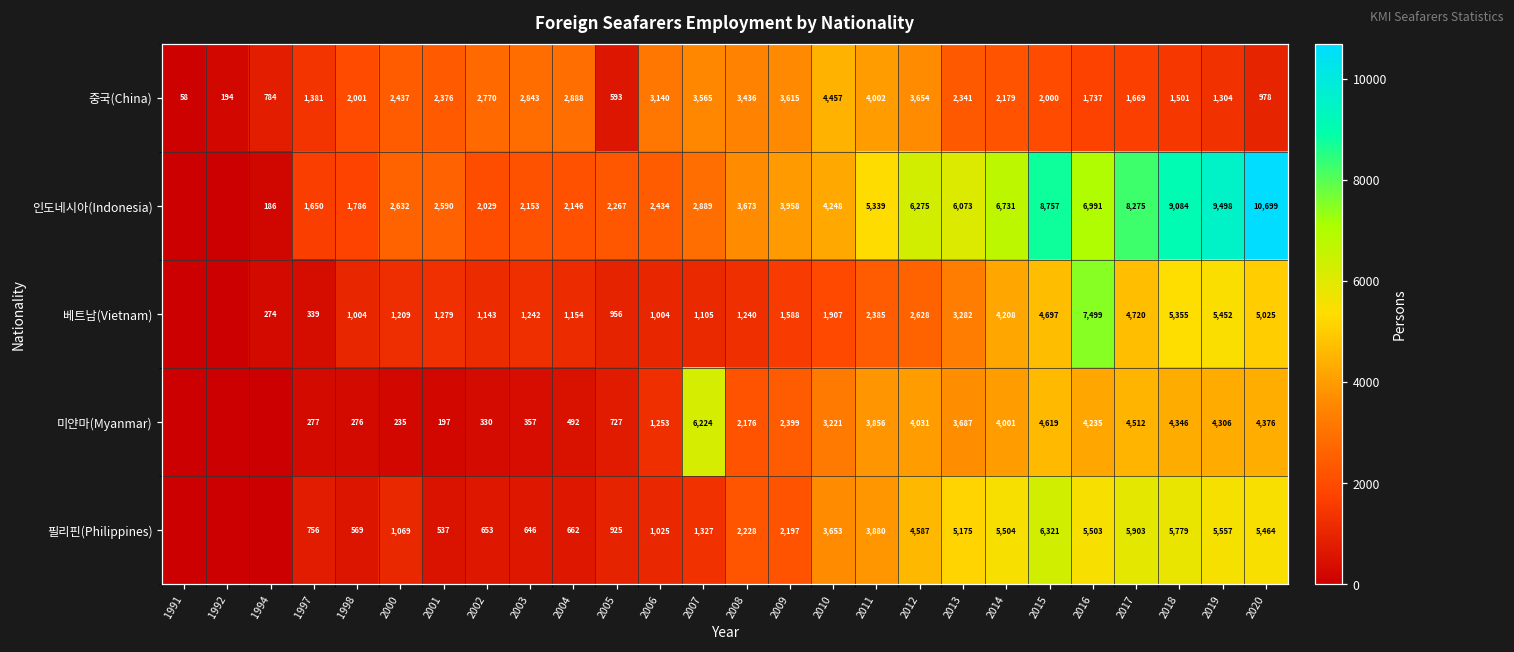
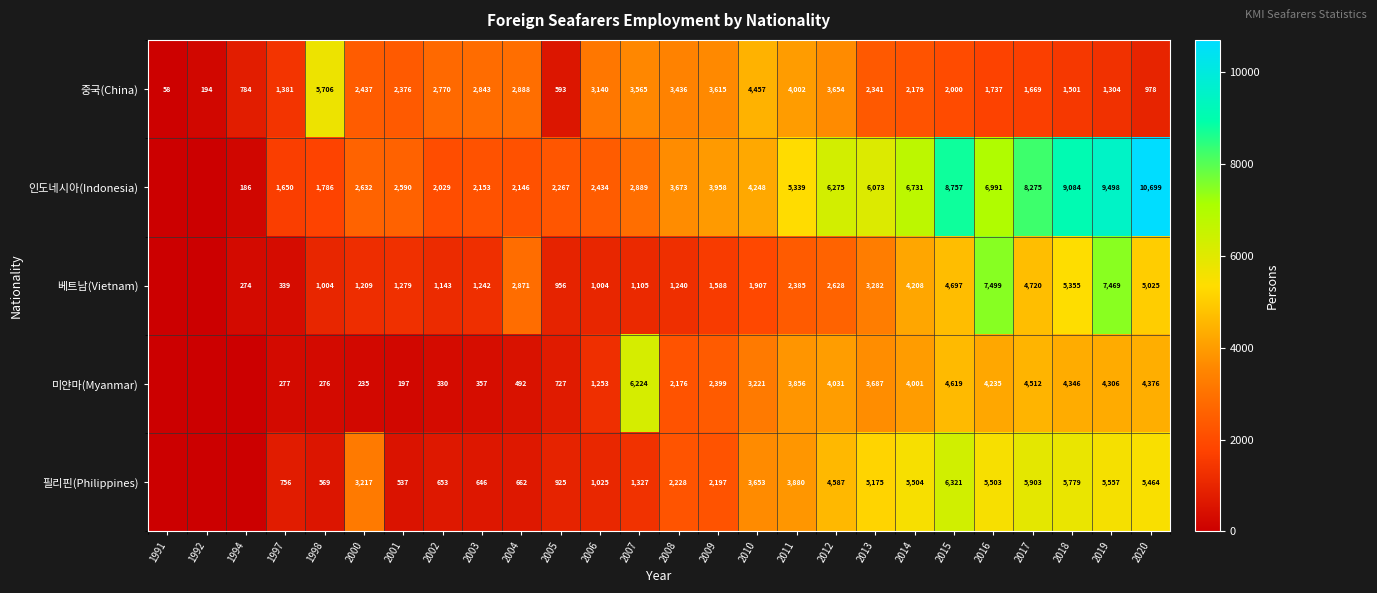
중국(China), 1998: 2,001 -> 5,706
베트남(Vietnam), 2004: 1,154 -> 2,871
베트남(Vietnam), 2019: 5,452 -> 7,469
필리핀(Philippines), 2000: 1,069 -> 3,217
